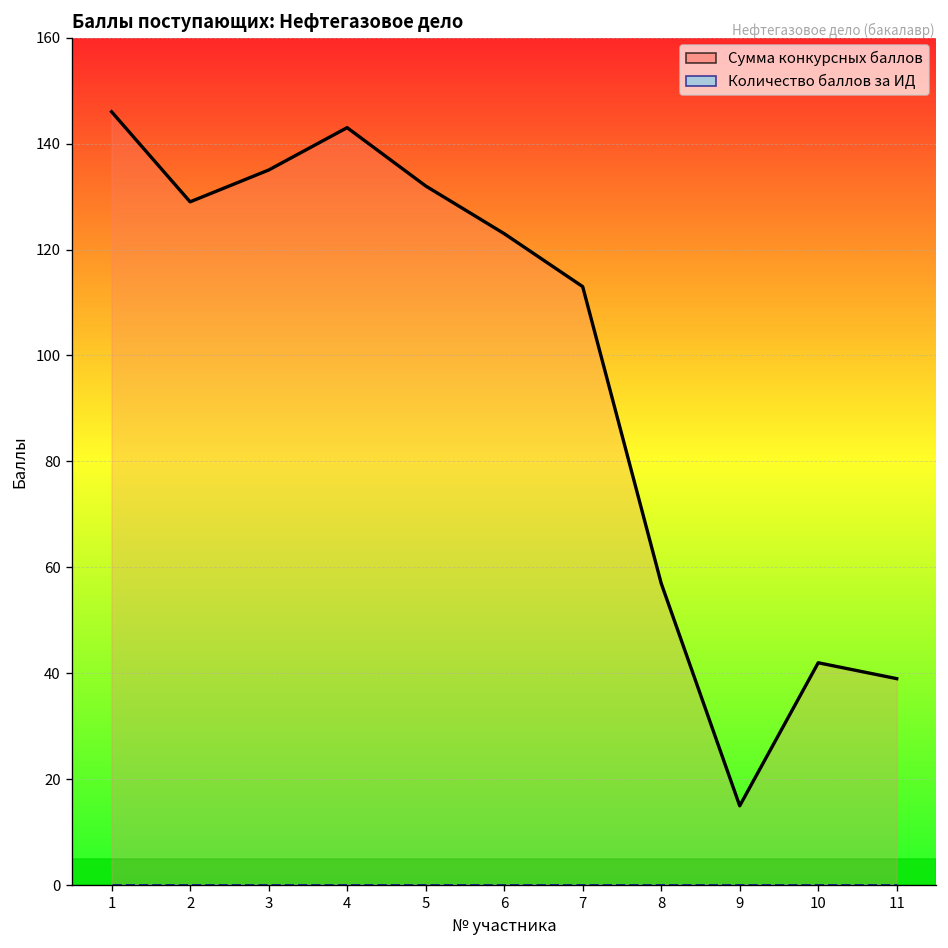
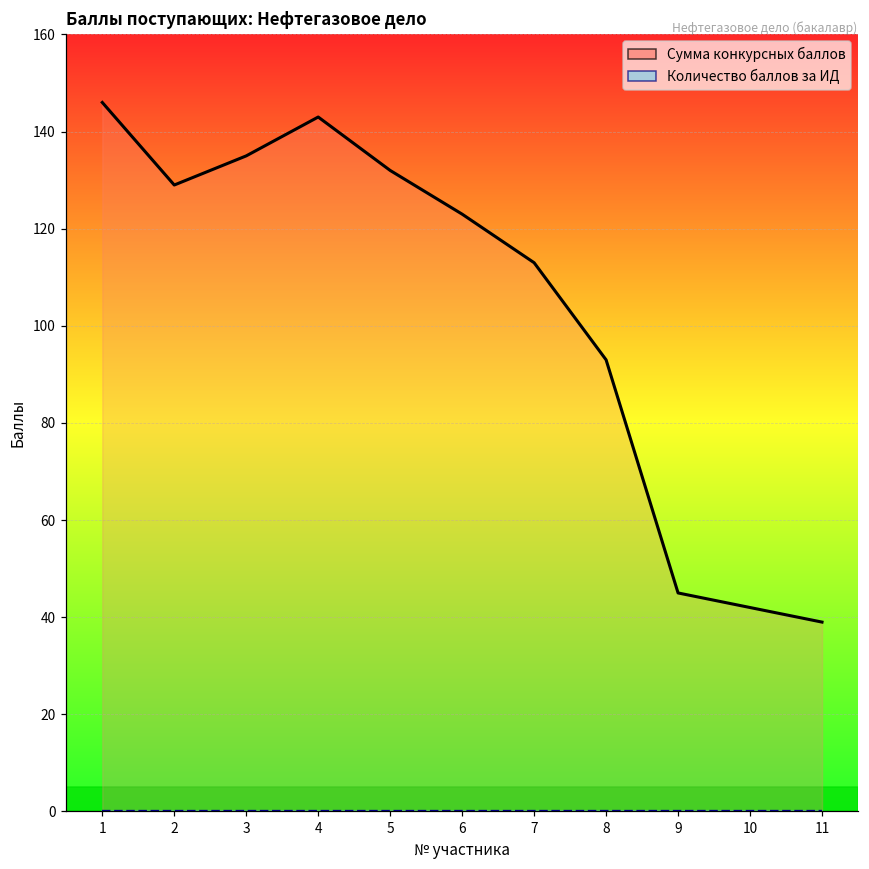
Сумма конкурсных баллов, 8: 57 -> 93
Сумма конкурсных баллов, 9: 15 -> 45
